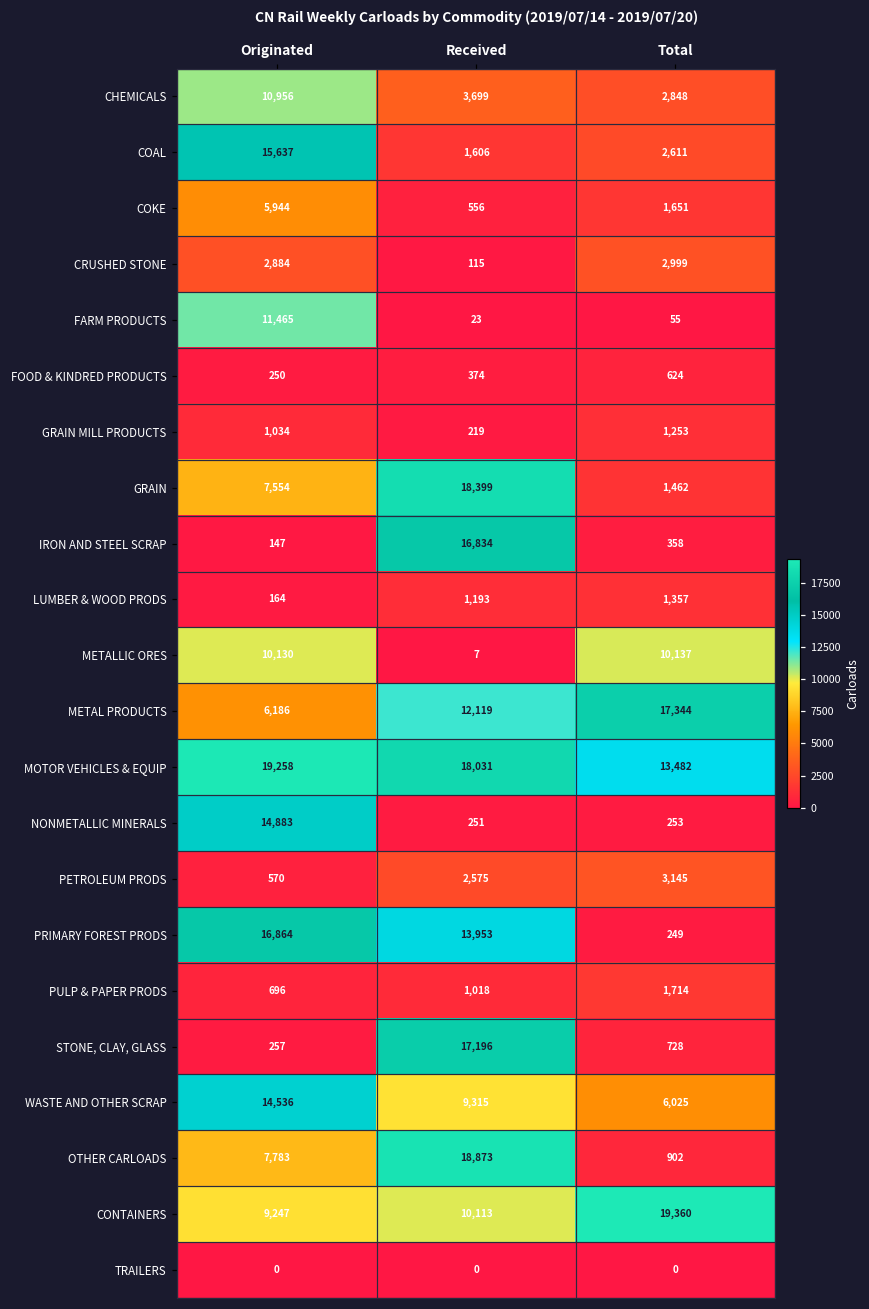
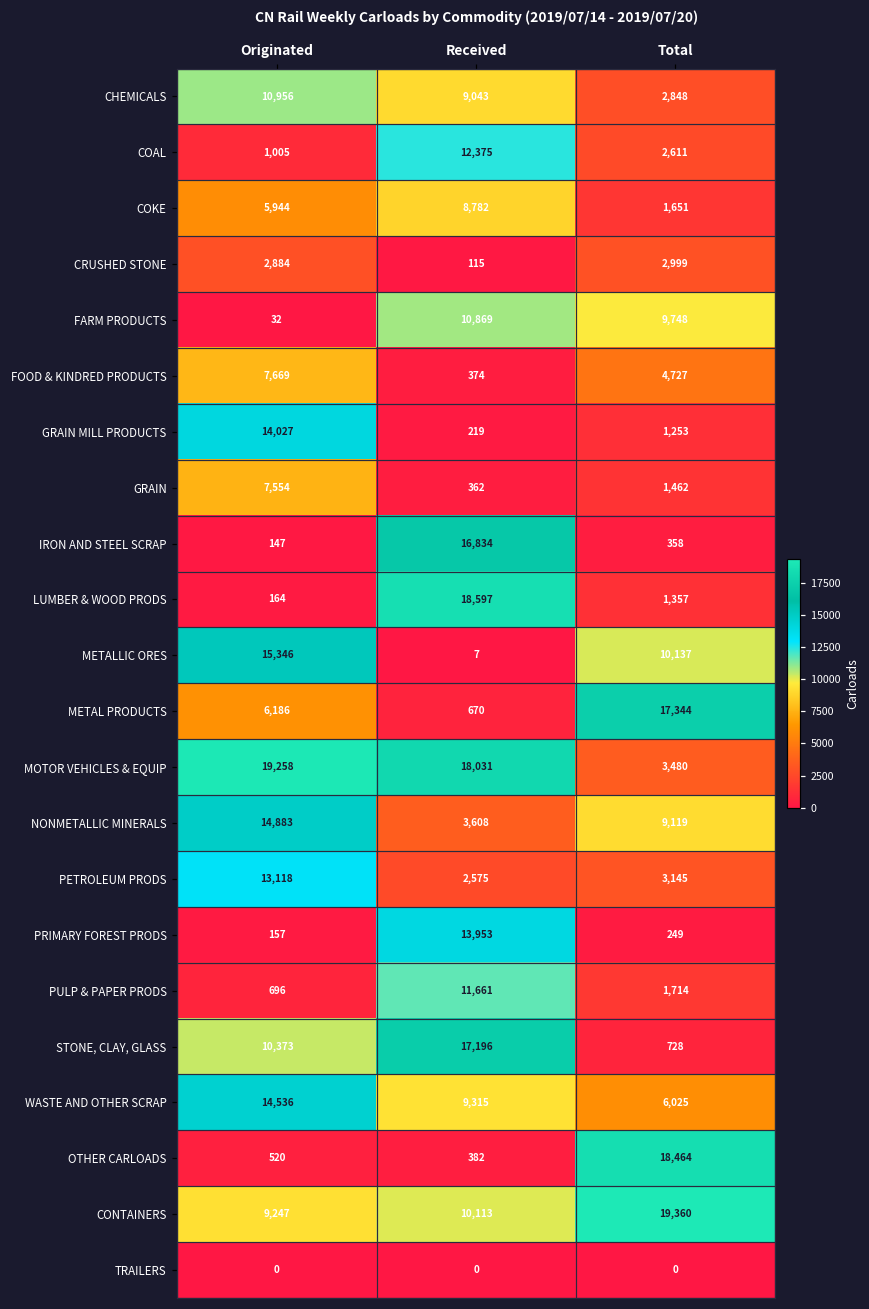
CHEMICALS, Received: 3,699 -> 9,043
COAL, Originated: 15,637 -> 1,005
COAL, Received: 1,606 -> 12,375
COKE, Received: 556 -> 8,782
FARM PRODUCTS, Originated: 11,465 -> 32
FARM PRODUCTS, Received: 23 -> 10,869
FARM PRODUCTS, Total: 55 -> 9,748
FOOD & KINDRED PRODUCTS, Originated: 250 -> 7,669
FOOD & KINDRED PRODUCTS, Total: 624 -> 4,727
GRAIN MILL PRODUCTS, Originated: 1,034 -> 14,027
GRAIN, Received: 18,399 -> 362
LUMBER & WOOD PRODS, Received: 1,193 -> 18,597
METALLIC ORES, Originated: 10,130 -> 15,346
METAL PRODUCTS, Received: 12,119 -> 670
MOTOR VEHICLES & EQUIP, Total: 13,482 -> 3,480
NONMETALLIC MINERALS, Received: 251 -> 3,608
NONMETALLIC MINERALS, Total: 253 -> 9,119
PETROLEUM PRODS, Originated: 570 -> 13,118
PRIMARY FOREST PRODS, Originated: 16,864 -> 157
PULP & PAPER PRODS, Received: 1,018 -> 11,661
STONE, CLAY, GLASS, Originated: 257 -> 10,373
OTHER CARLOADS, Originated: 7,783 -> 520
OTHER CARLOADS, Received: 18,873 -> 382
OTHER CARLOADS, Total: 902 -> 18,464
